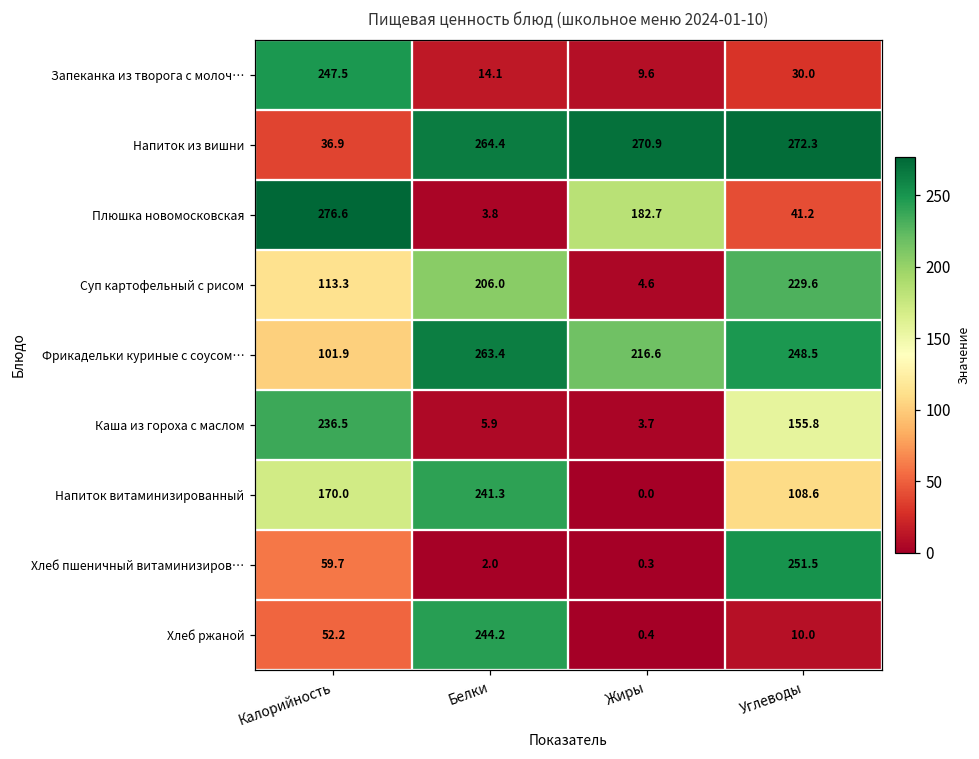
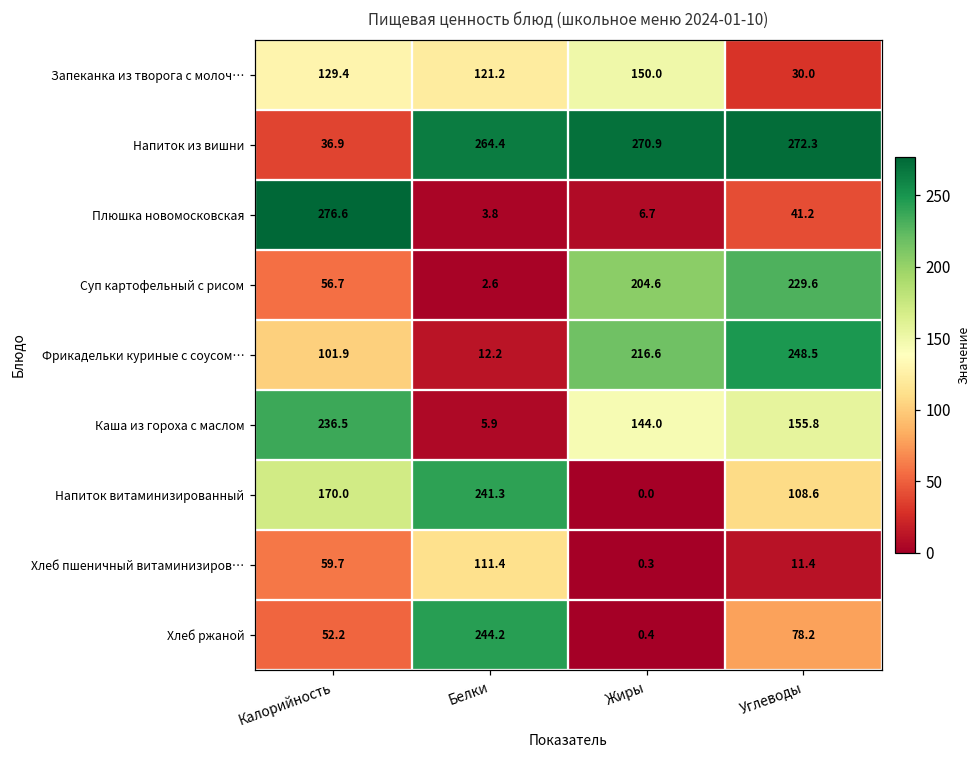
Запеканка из творога с молоч…, Калорийность: 247.5 -> 129.4
Запеканка из творога с молоч…, Белки: 14.1 -> 121.2
Запеканка из творога с молоч…, Жиры: 9.6 -> 150.0
Плюшка новомосковская, Жиры: 182.7 -> 6.7
Суп картофельный с рисом, Калорийность: 113.3 -> 56.7
Суп картофельный с рисом, Белки: 206.0 -> 2.6
Суп картофельный с рисом, Жиры: 4.6 -> 204.6
Фрикадельки куриные с соусом…, Белки: 263.4 -> 12.2
Каша из гороха с маслом, Жиры: 3.7 -> 144.0
Хлеб пшеничный витаминизиров…, Белки: 2.0 -> 111.4
Хлеб пшеничный витаминизиров…, Углеводы: 251.5 -> 11.4
Хлеб ржаной, Углеводы: 10.0 -> 78.2
